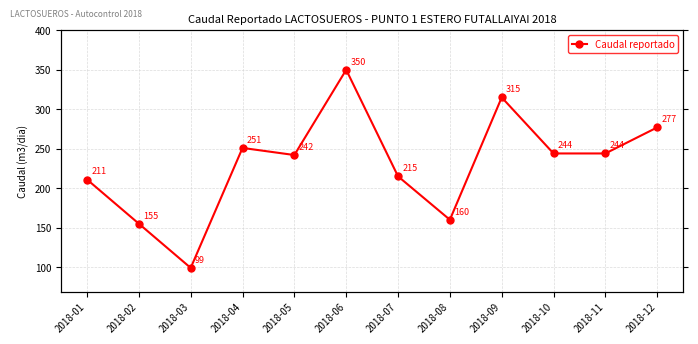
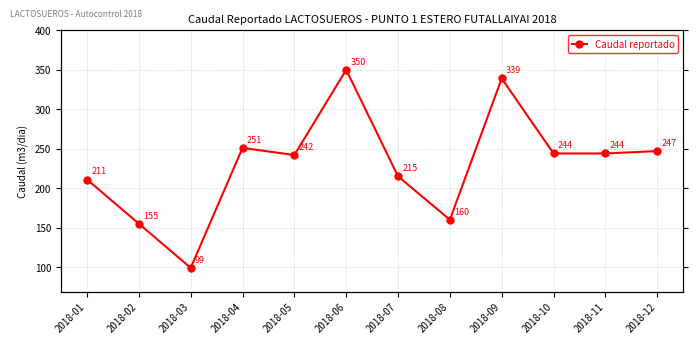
2018-09: 315 -> 339
2018-12: 277 -> 247
